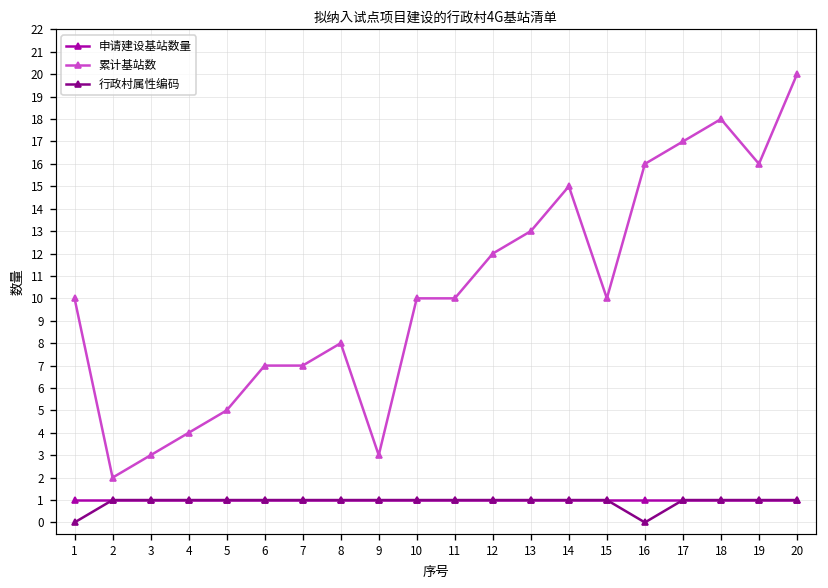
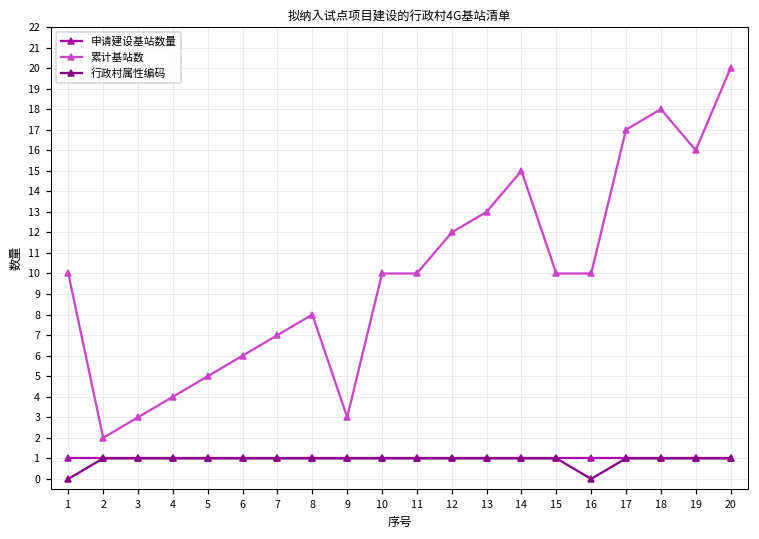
累计基站数, 6: 7 -> 6
累计基站数, 16: 16 -> 10
